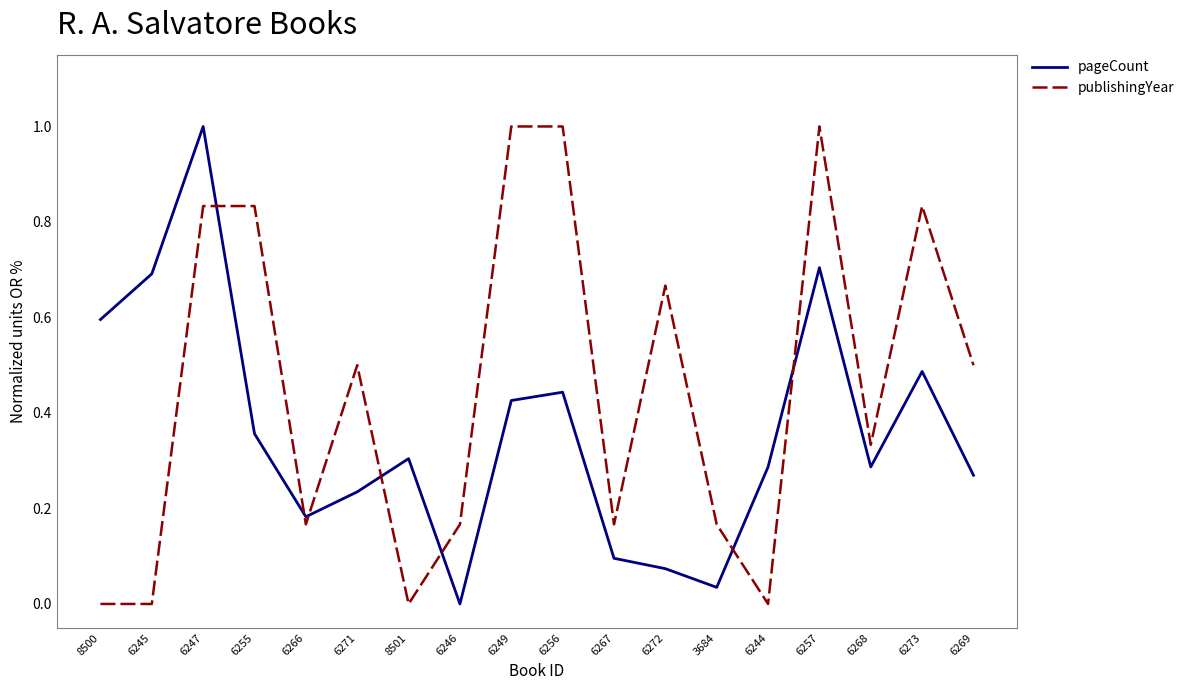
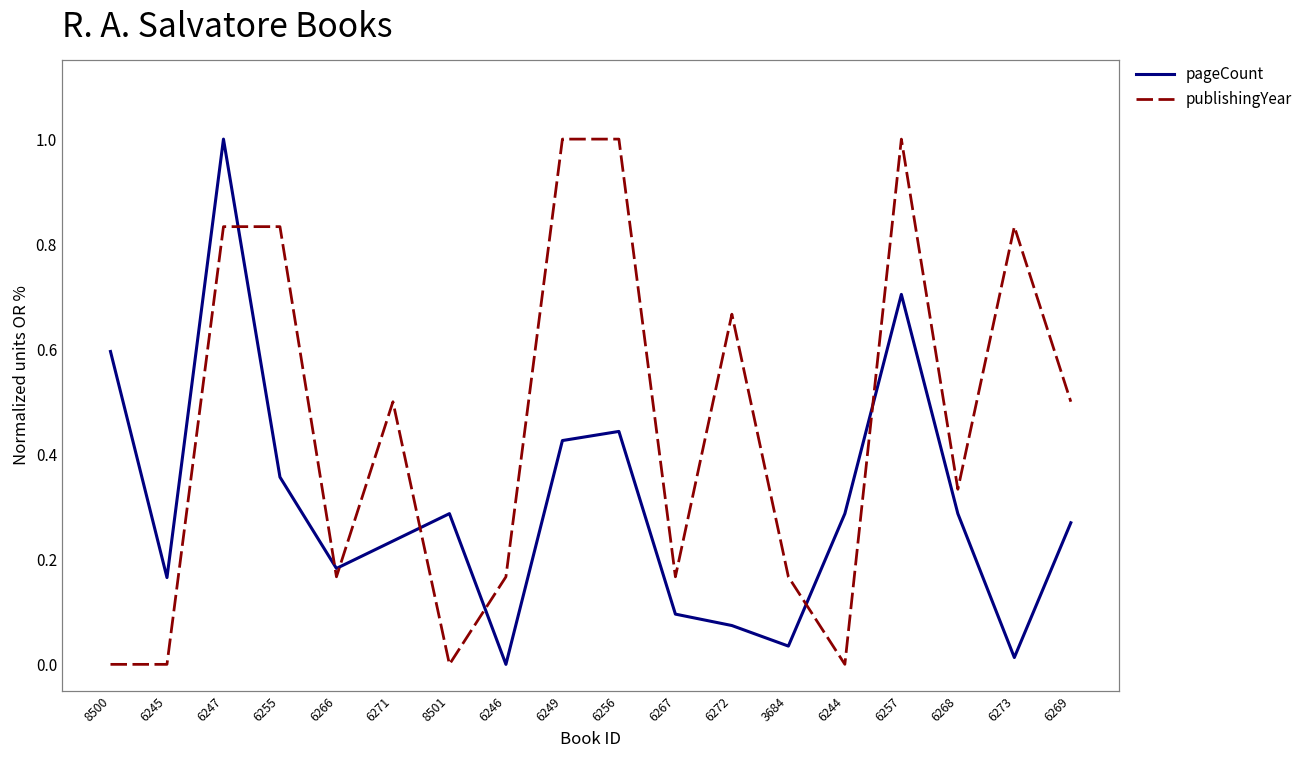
pageCount, 6245: 0.69 -> 0.17
pageCount, 8501: 0.30 -> 0.29
pageCount, 6273: 0.49 -> 0.01
